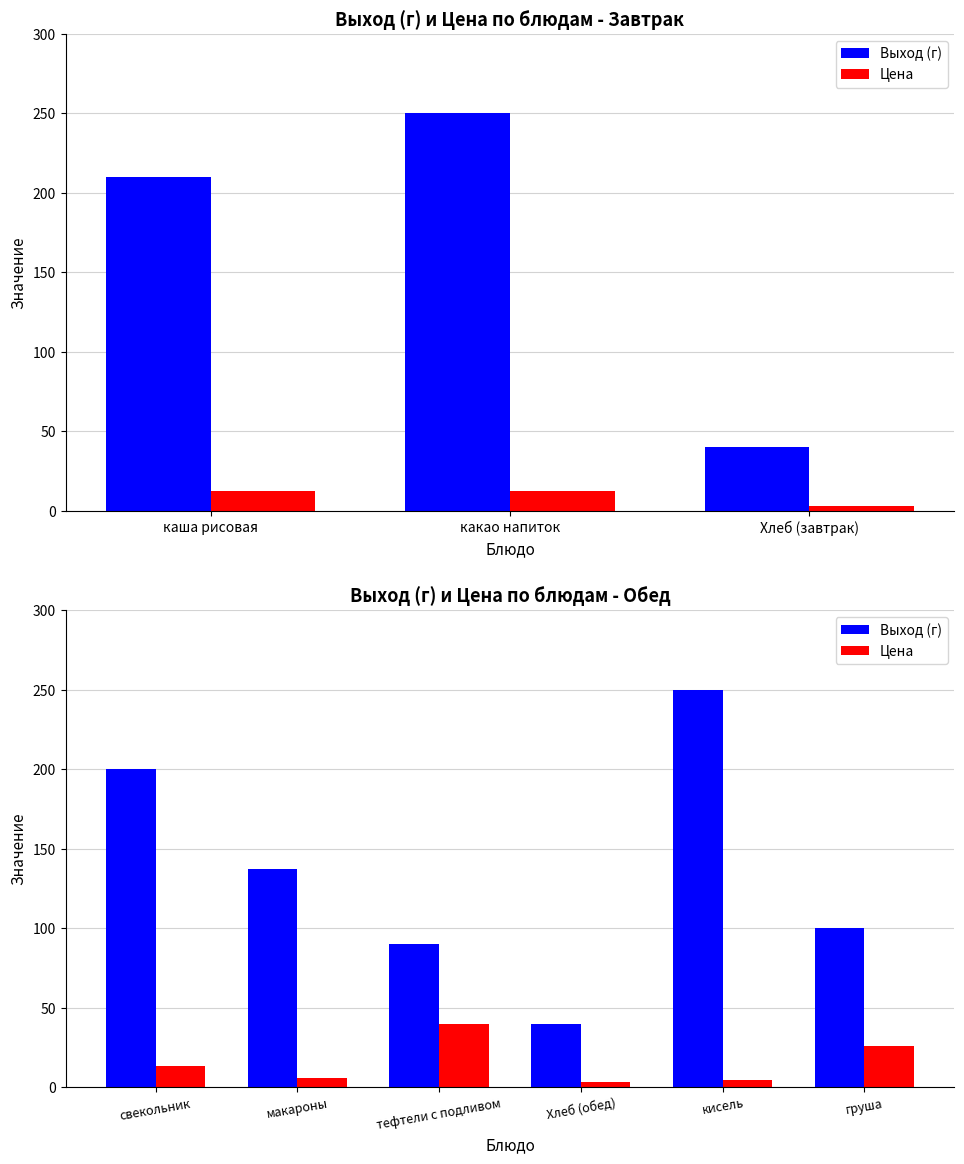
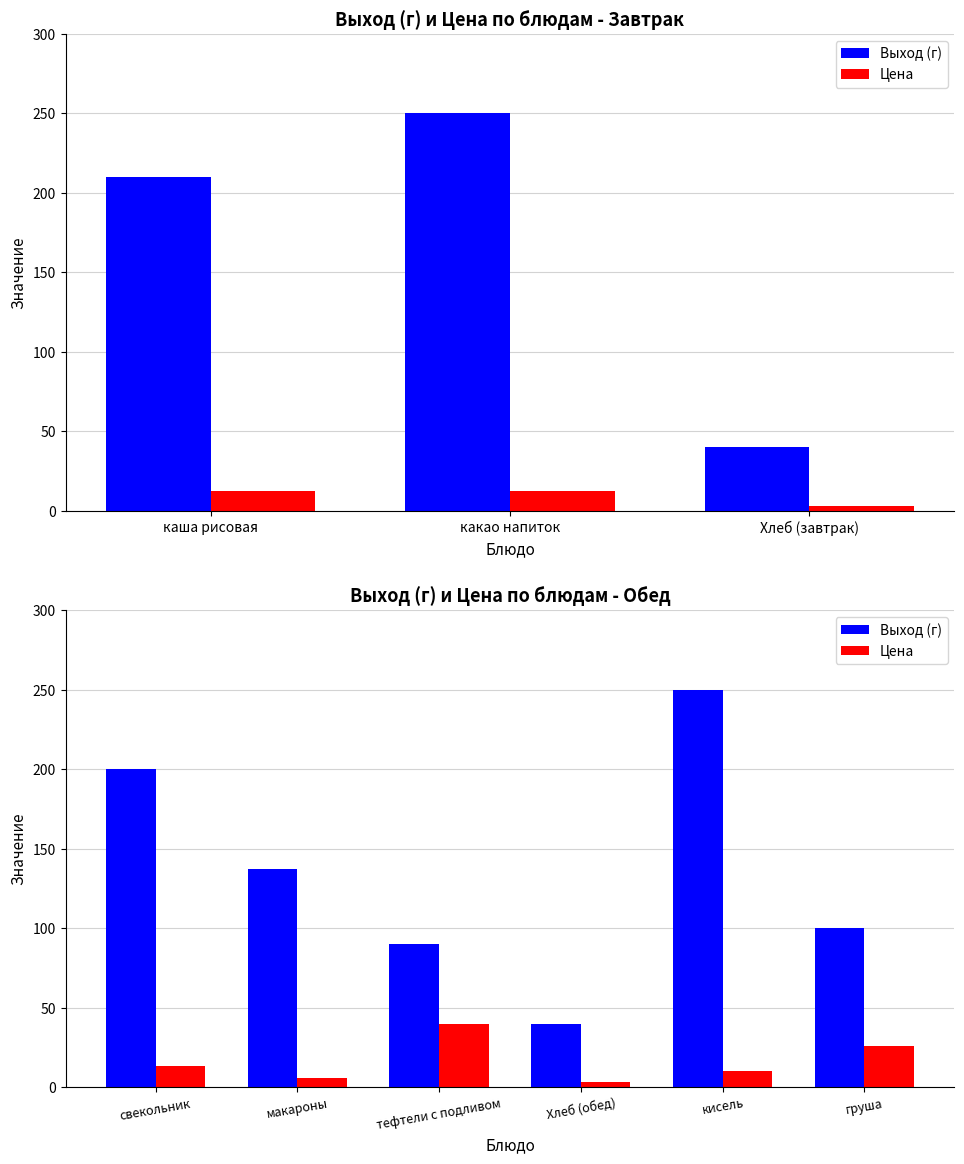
Выход (г) и Цена по блюдам - Обед, Цена, кисель: 5 -> 10
